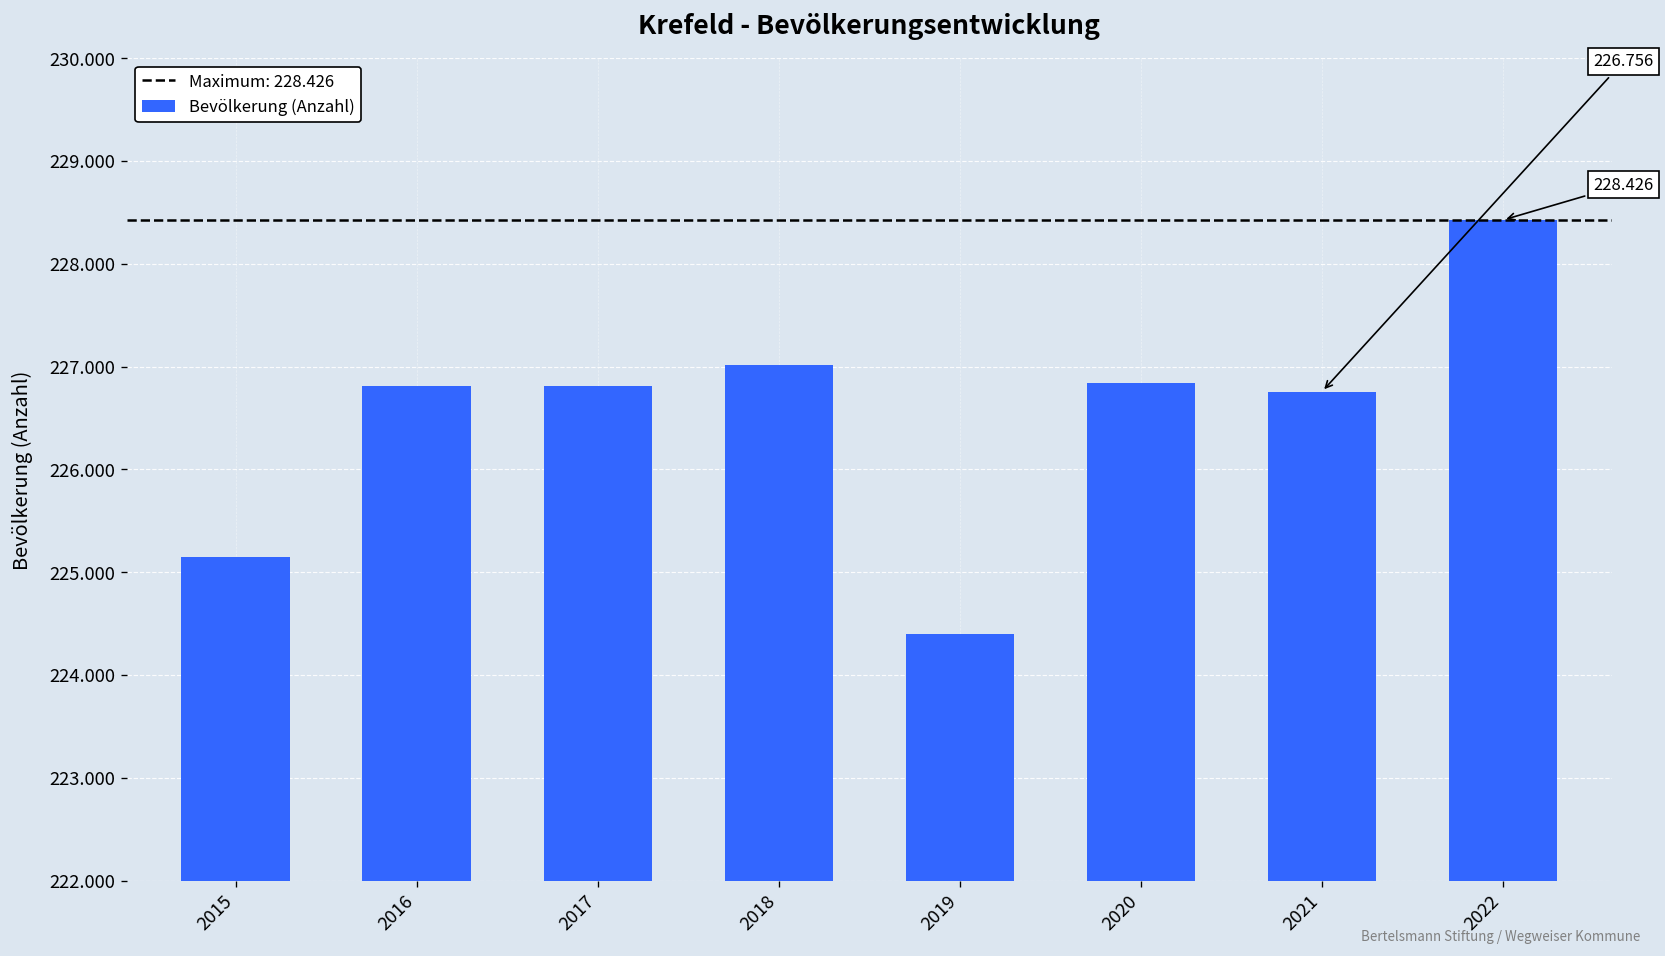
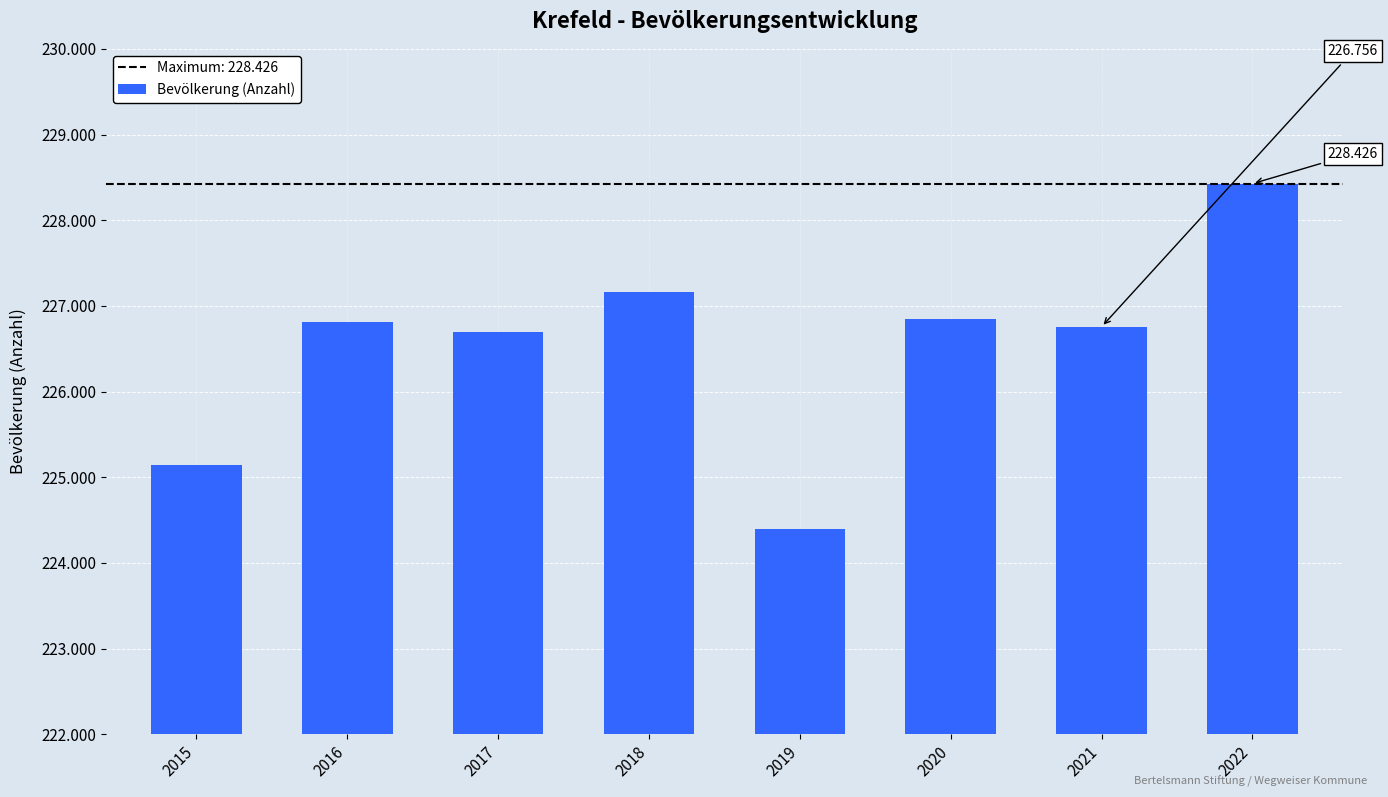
2017: 226.8 -> 226.7
2018: 227.0 -> 227.2
